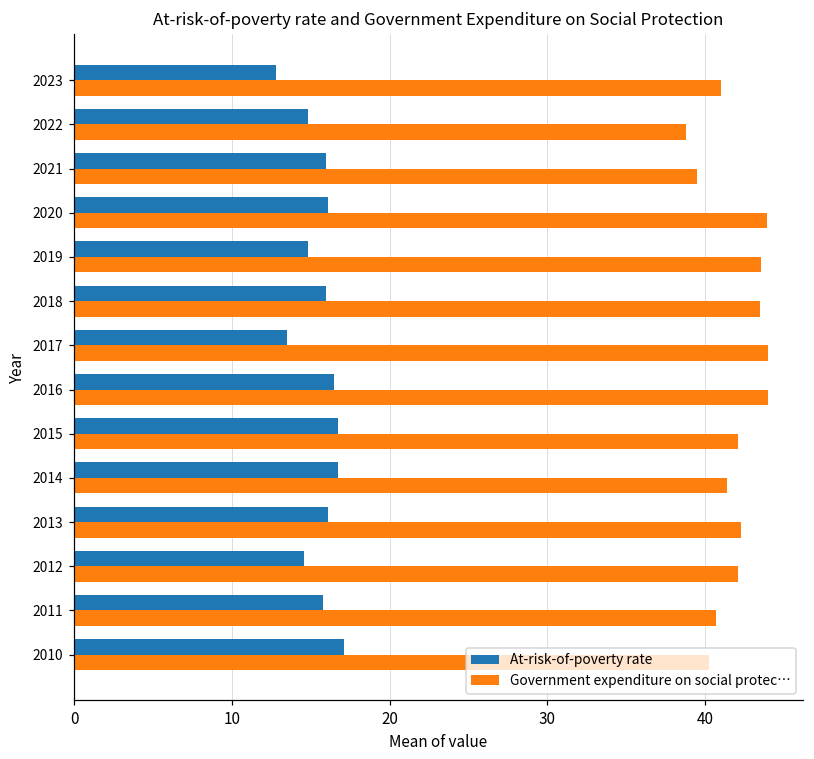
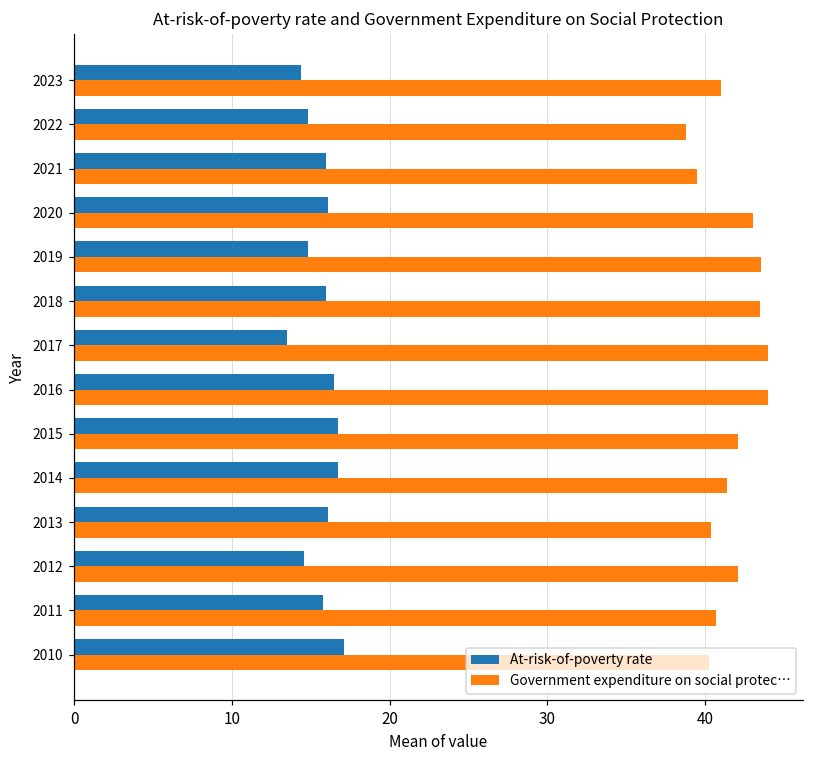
At-risk-of-poverty rate, 2023: 12.8 -> 14.4
Government expenditure on social protec…, 2020: 43.9 -> 43.1
Government expenditure on social protec…, 2013: 42.3 -> 40.3
